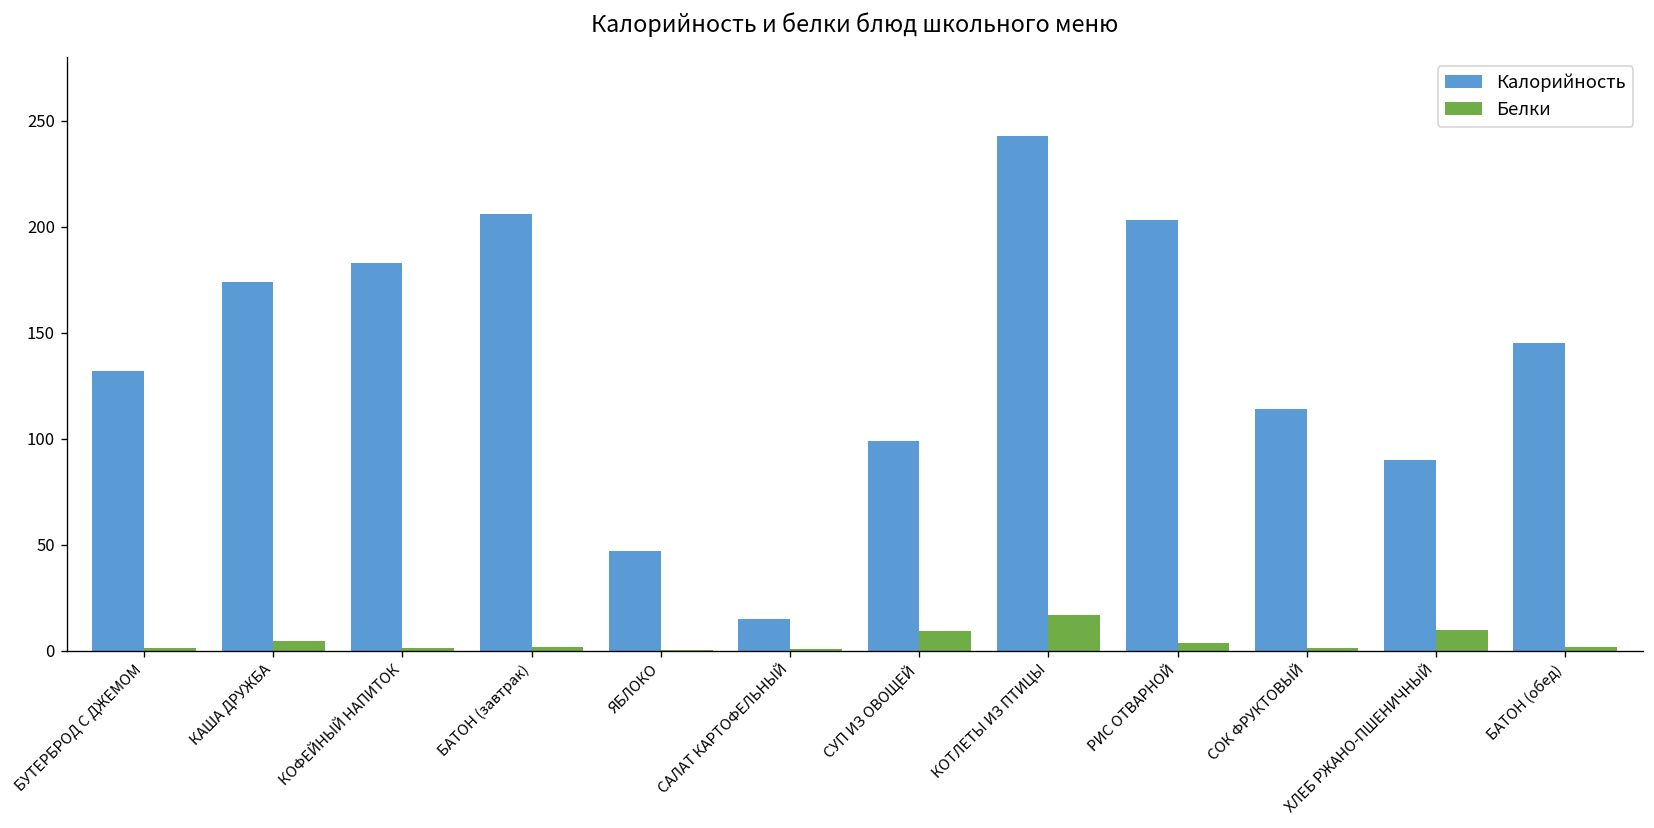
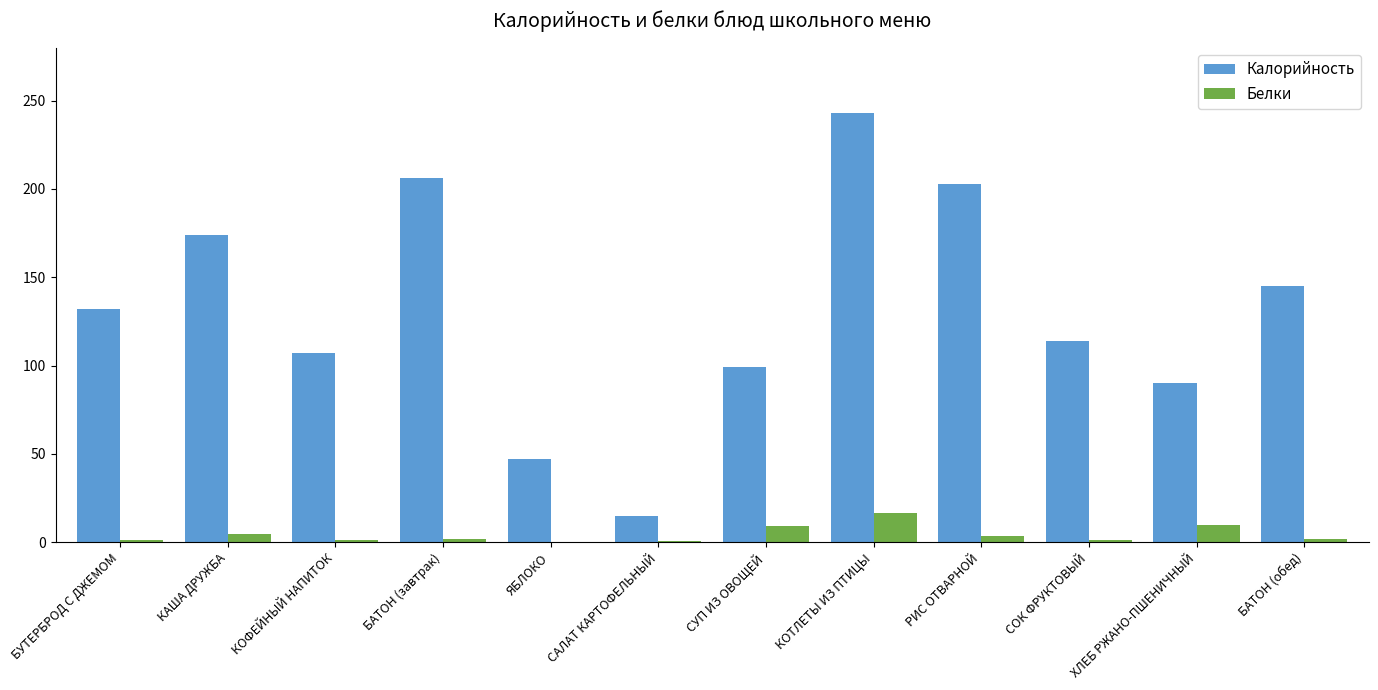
Калорийность, КОФЕЙНЫЙ НАПИТОК: 183 -> 107
